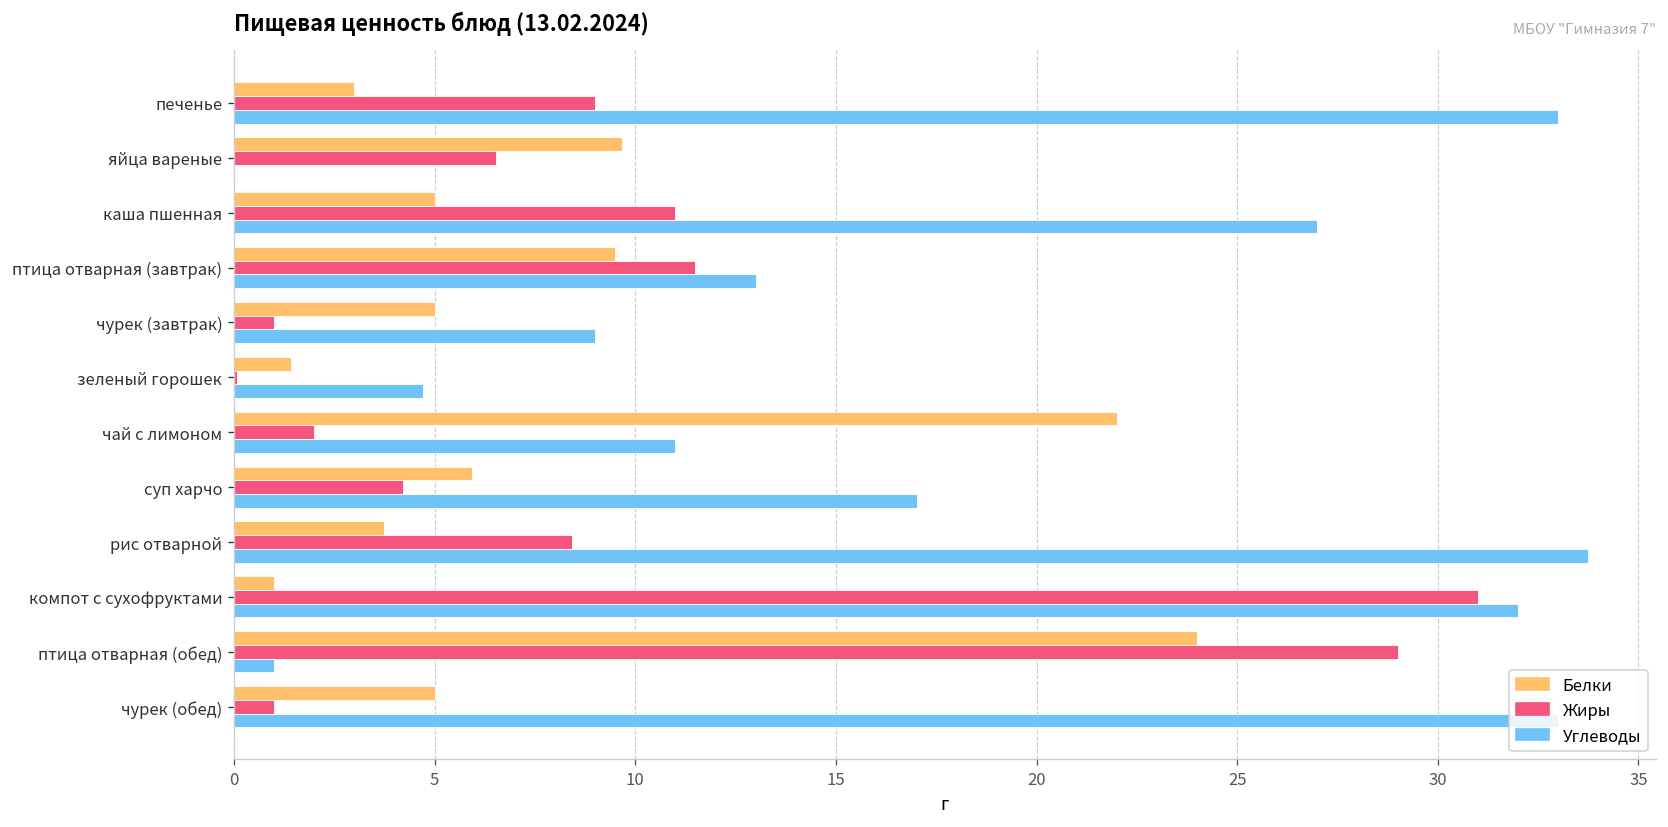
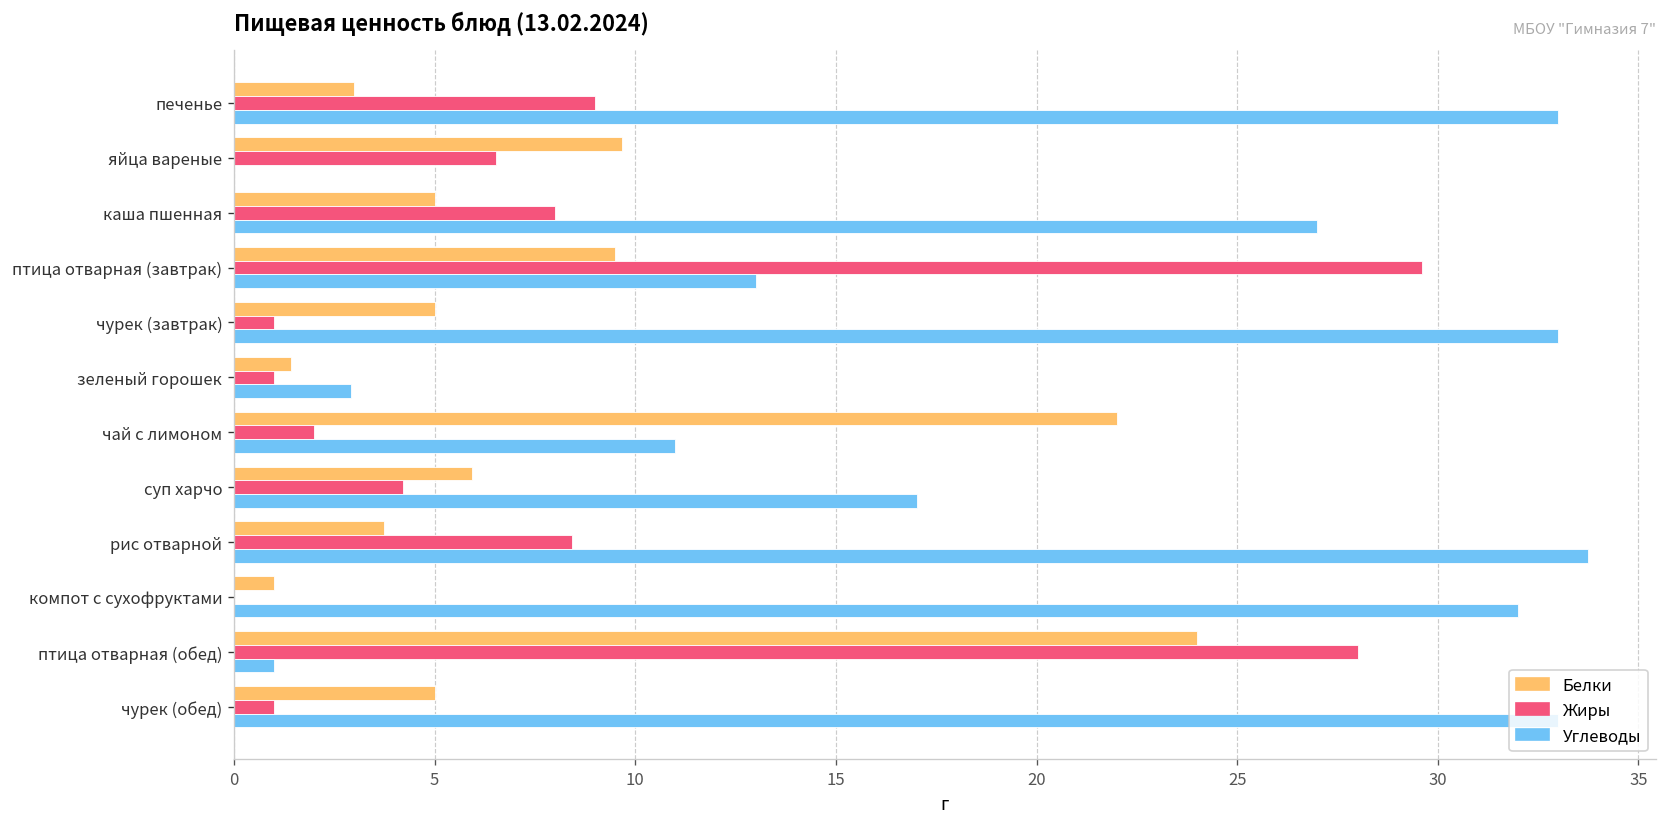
Жиры, каша пшенная: 11 -> 8
Жиры, птица отварная (завтрак): 11.5 -> 29.6
Углеводы, чурек (завтрак): 9 -> 33
Жиры, зеленый горошек: 0.1 -> 1.0
Углеводы, зеленый горошек: 4.7 -> 2.9
Жиры, компот с сухофруктами: 31 -> 0
Жиры, птица отварная (обед): 29 -> 28
